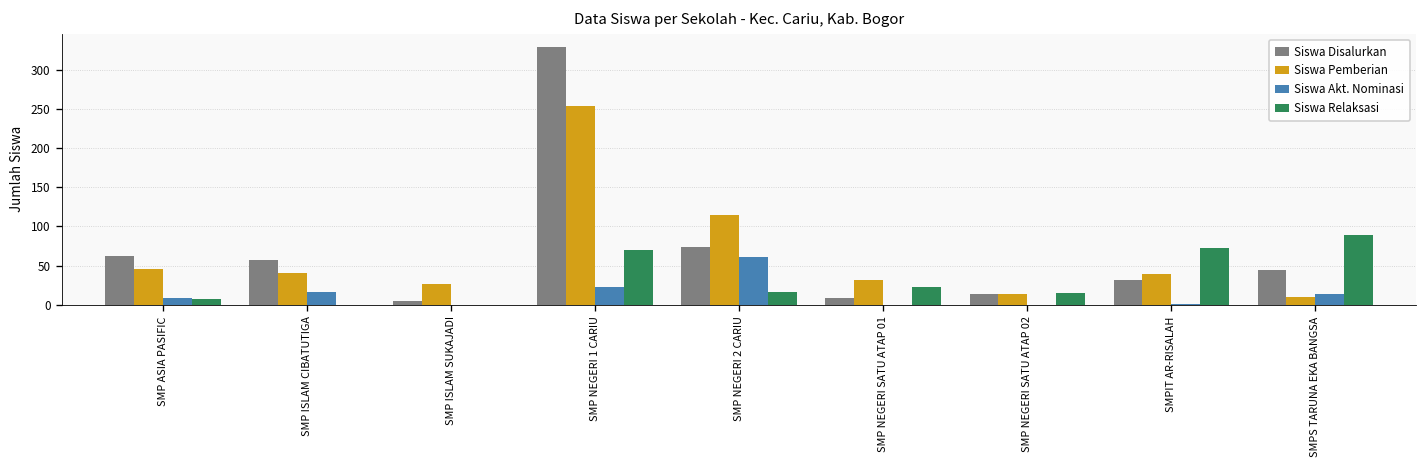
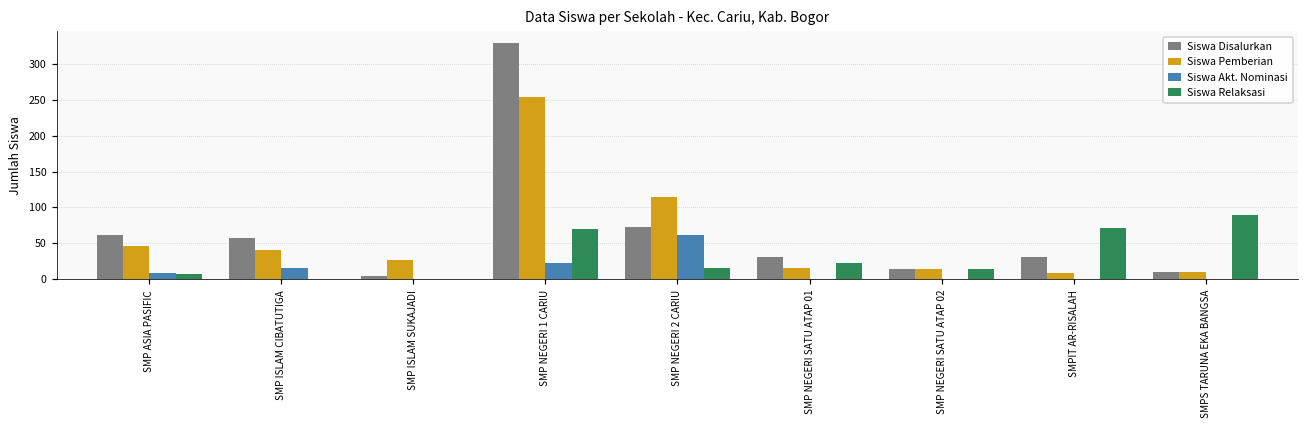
Siswa Disalurkan, SMP NEGERI SATU ATAP 01: 10 -> 30
Siswa Pemberian, SMP NEGERI SATU ATAP 01: 30 -> 20
Siswa Pemberian, SMPIT AR-RISALAH: 40 -> 10
Siswa Disalurkan, SMPS TARUNA EKA BANGSA: 40 -> 10
Siswa Akt. Nominasi, SMPS TARUNA EKA BANGSA: 10 -> 0
